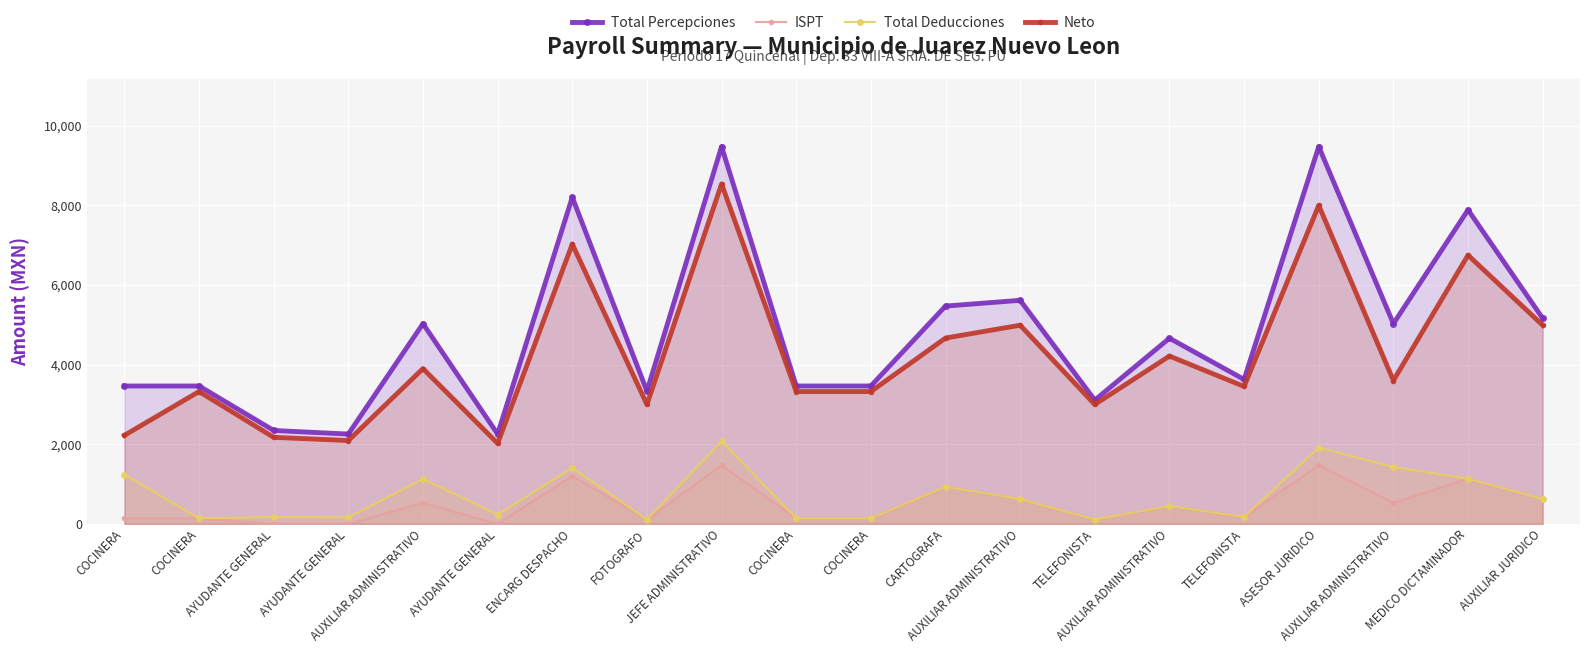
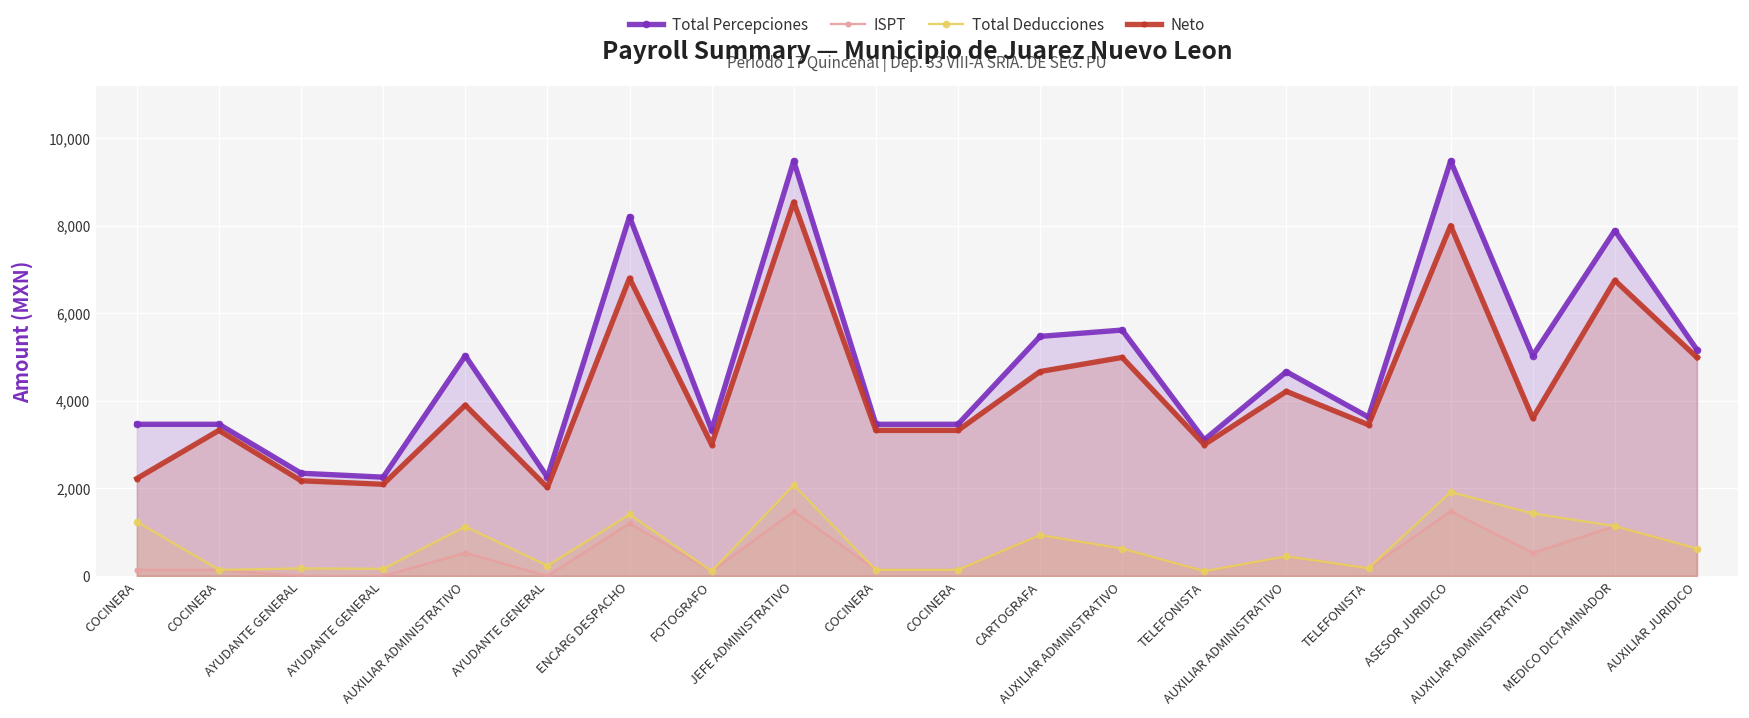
Neto, ENCARG DESPACHO: 7,000 -> 6,800
